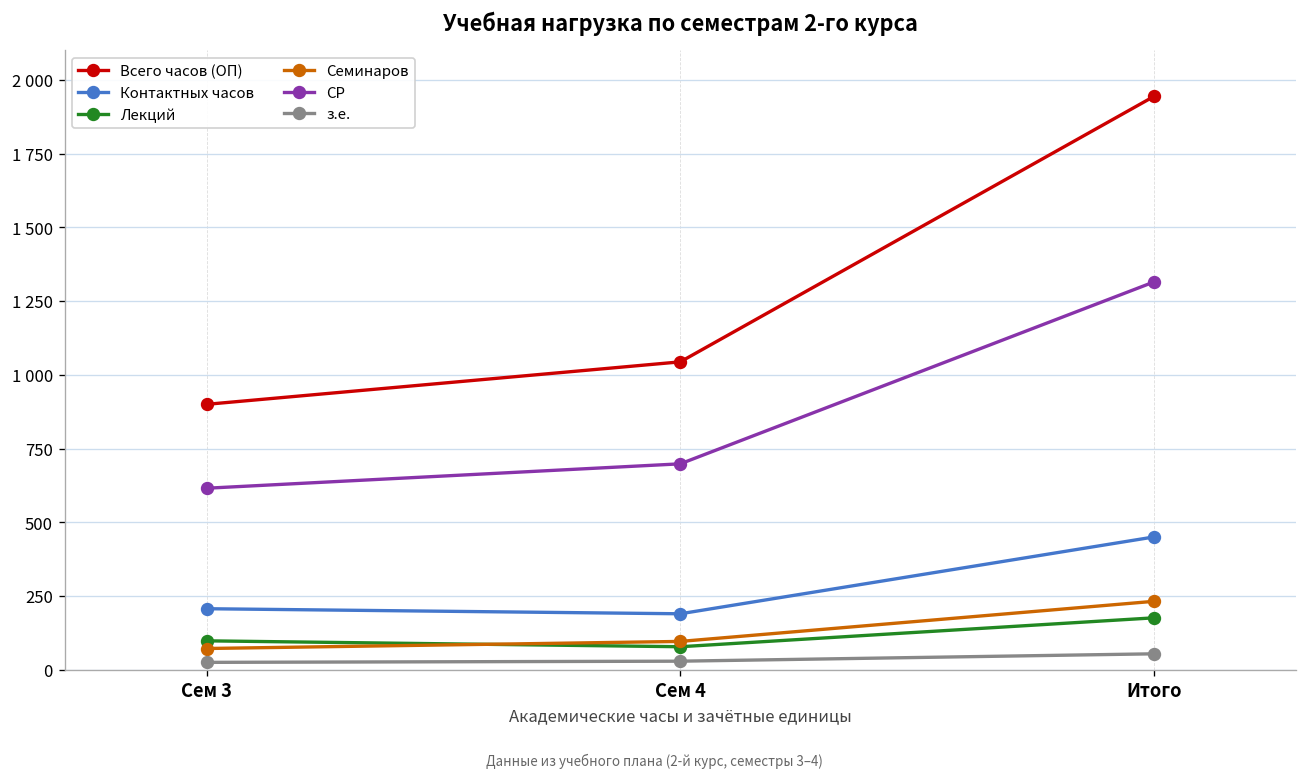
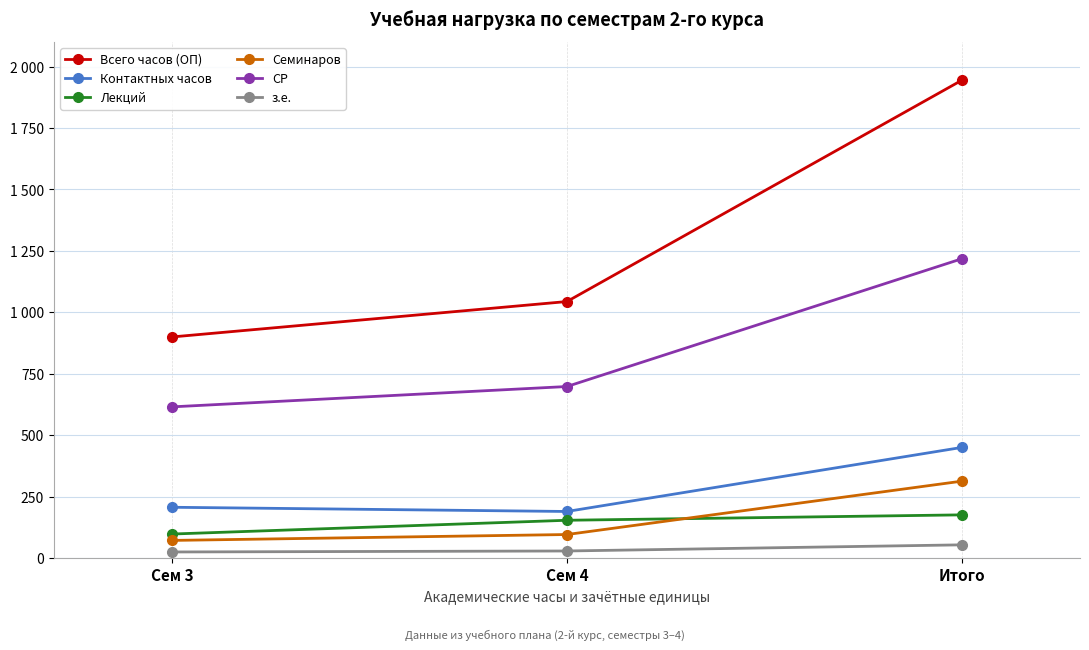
Лекций, Сем 4: 80 -> 150
Семинаров, Итого: 230 -> 310
СР, Итого: 1310 -> 1220
